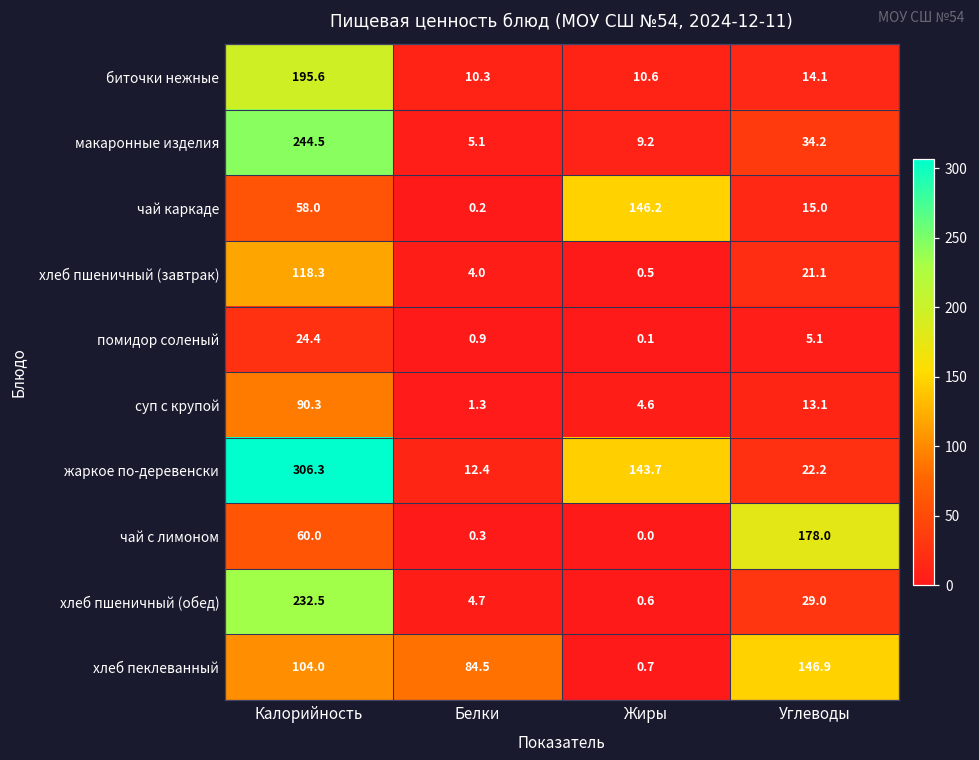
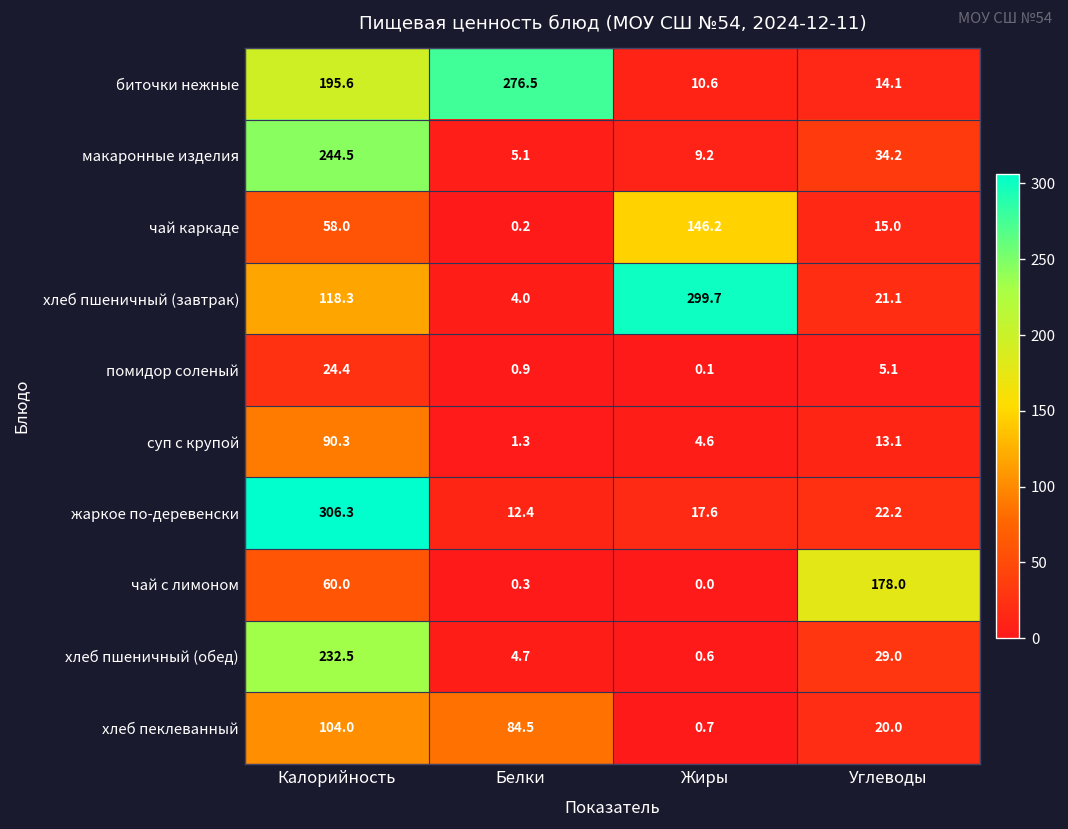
биточки нежные, Белки: 10.3 -> 276.5
хлеб пшеничный (завтрак), Жиры: 0.5 -> 299.7
жаркое по-деревенски, Жиры: 143.7 -> 17.6
хлеб пеклеванный, Углеводы: 146.9 -> 20.0
